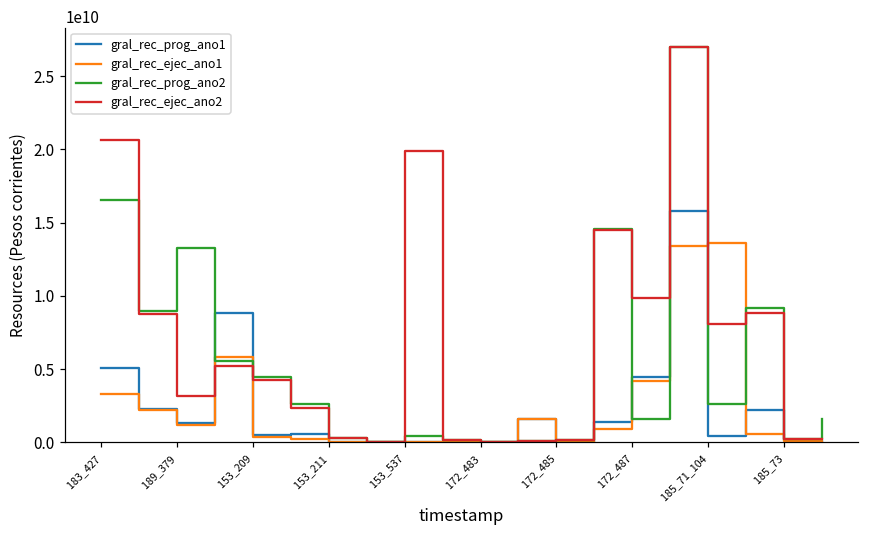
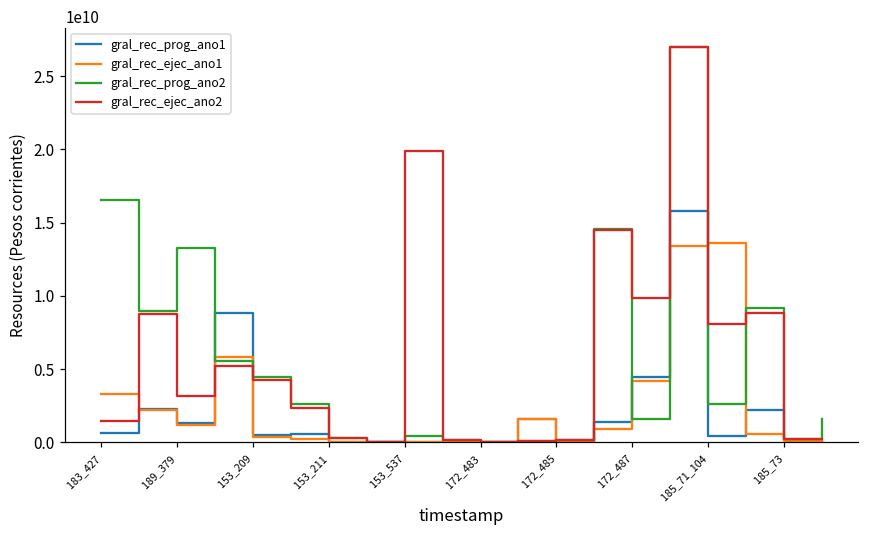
gral_rec_prog_ano1, 183_427: 5100000000 -> 700000000
gral_rec_ejec_ano2, 183_427: 20600000000 -> 1400000000
